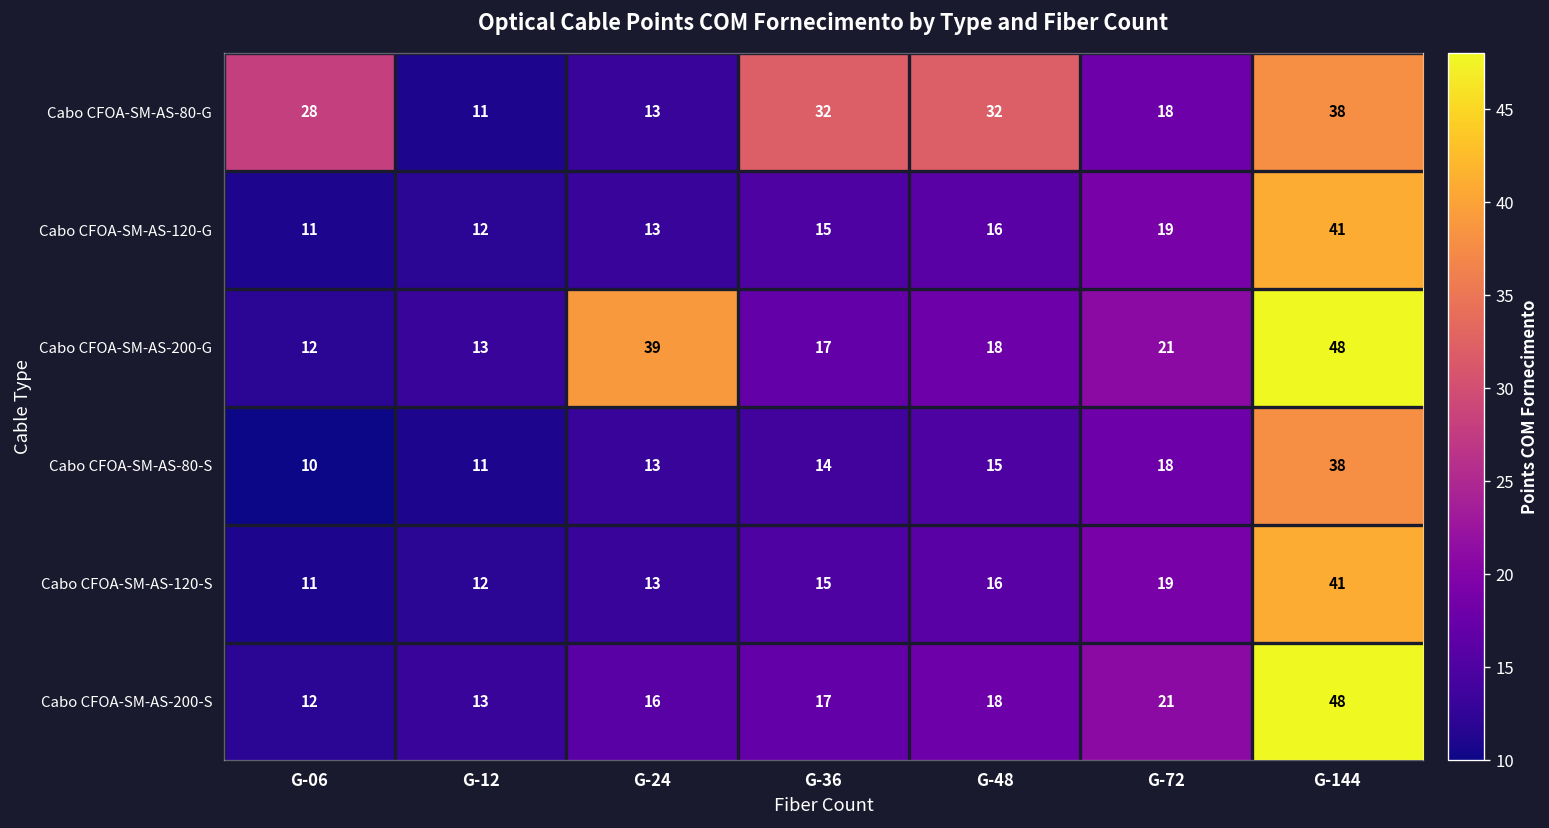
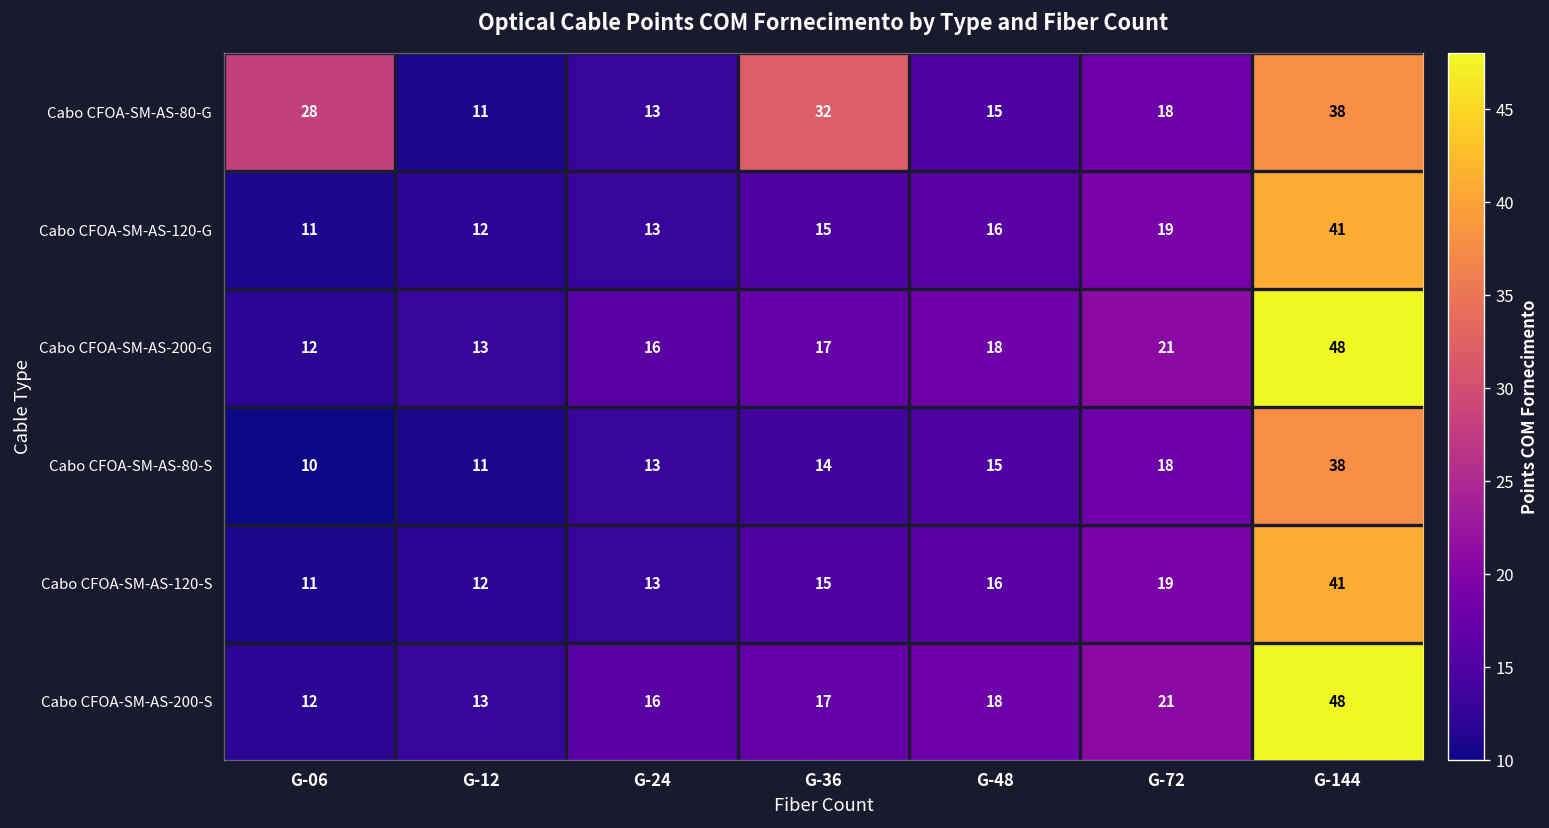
Cabo CFOA-SM-AS-80-G, G-48: 32 -> 15
Cabo CFOA-SM-AS-200-G, G-24: 39 -> 16
